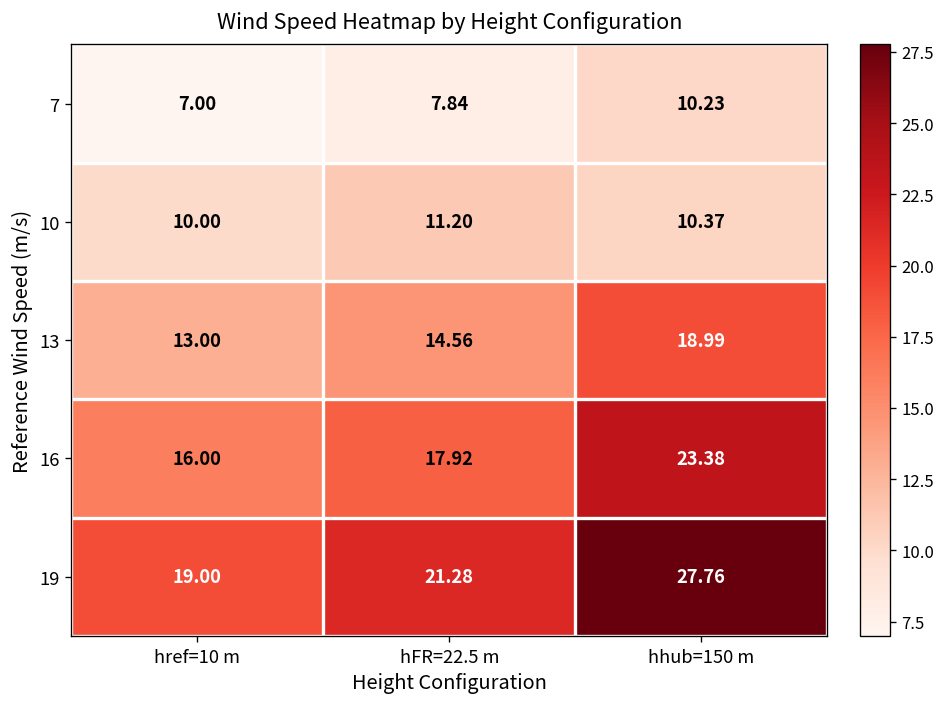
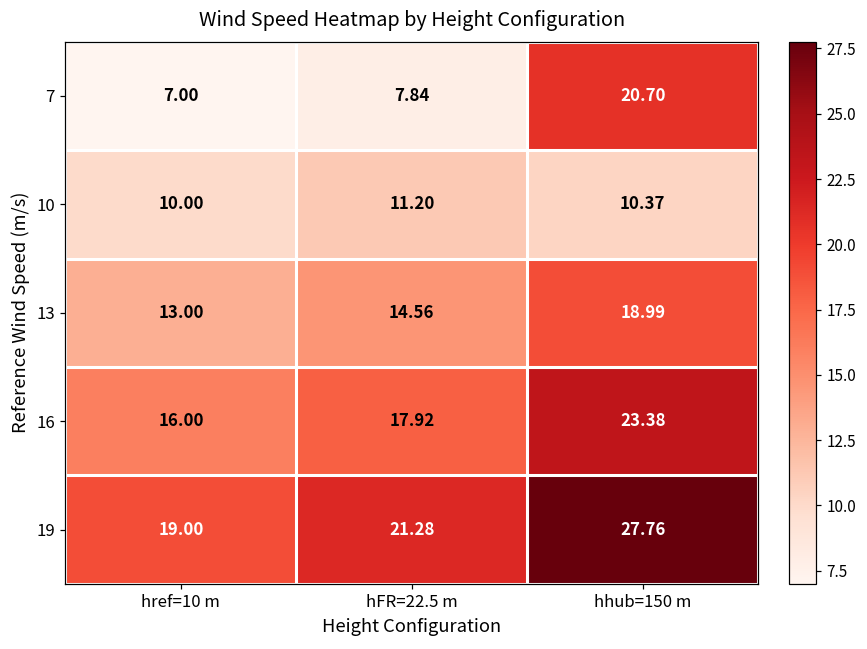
7, hhub=150 m: 10.23 -> 20.70
